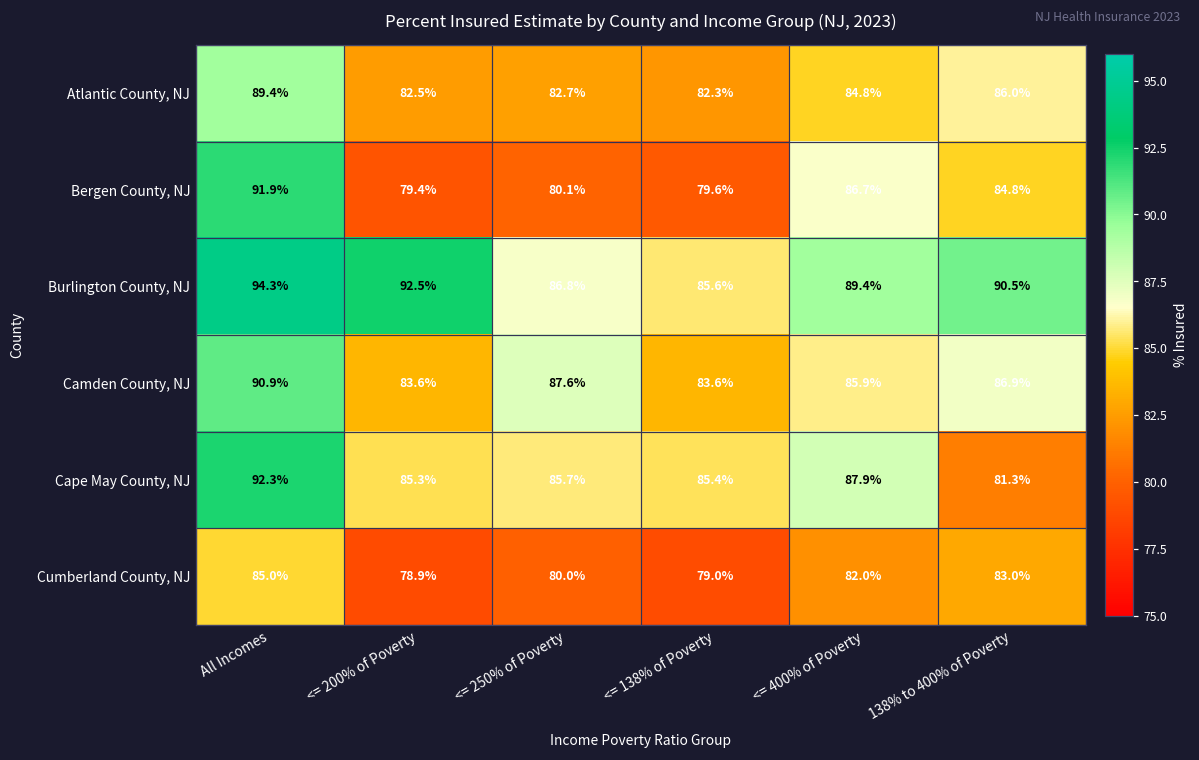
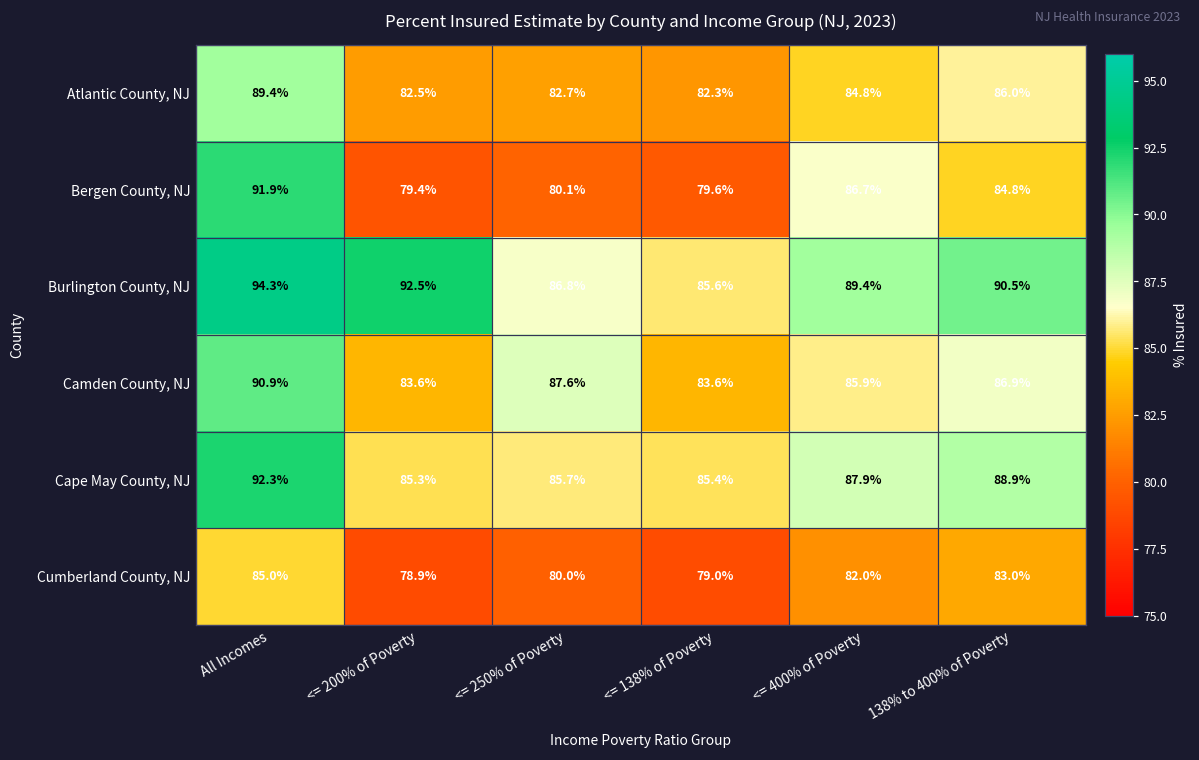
Cape May County, NJ, 138% to 400% of Poverty: 81.3% -> 88.9%
